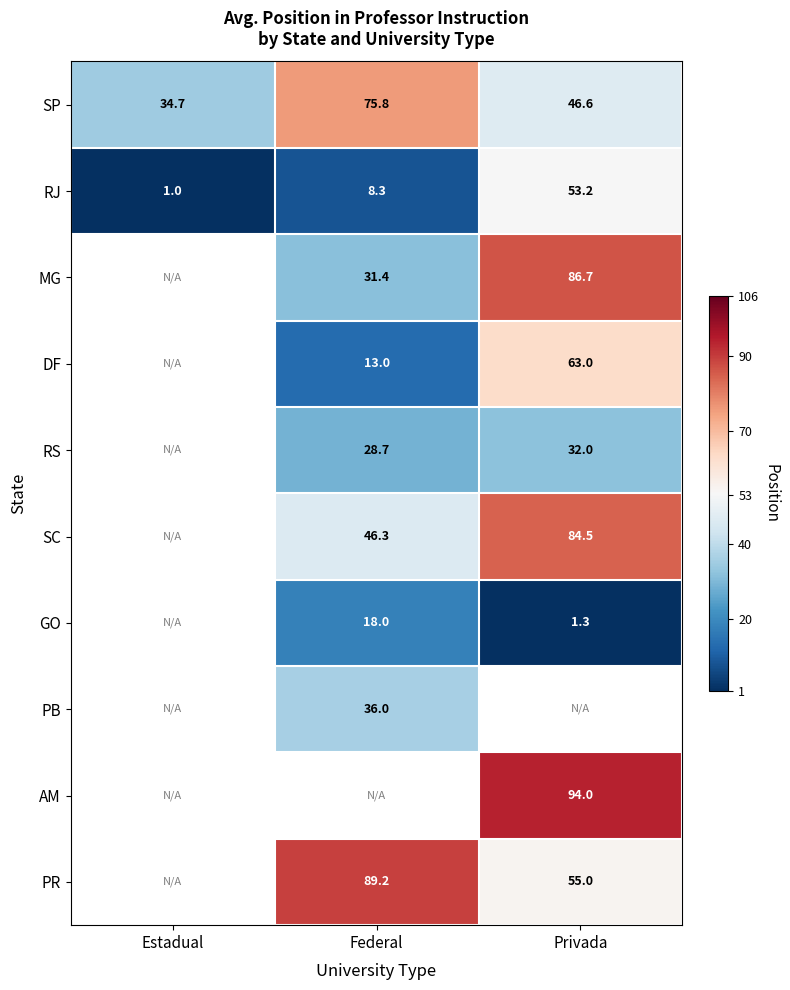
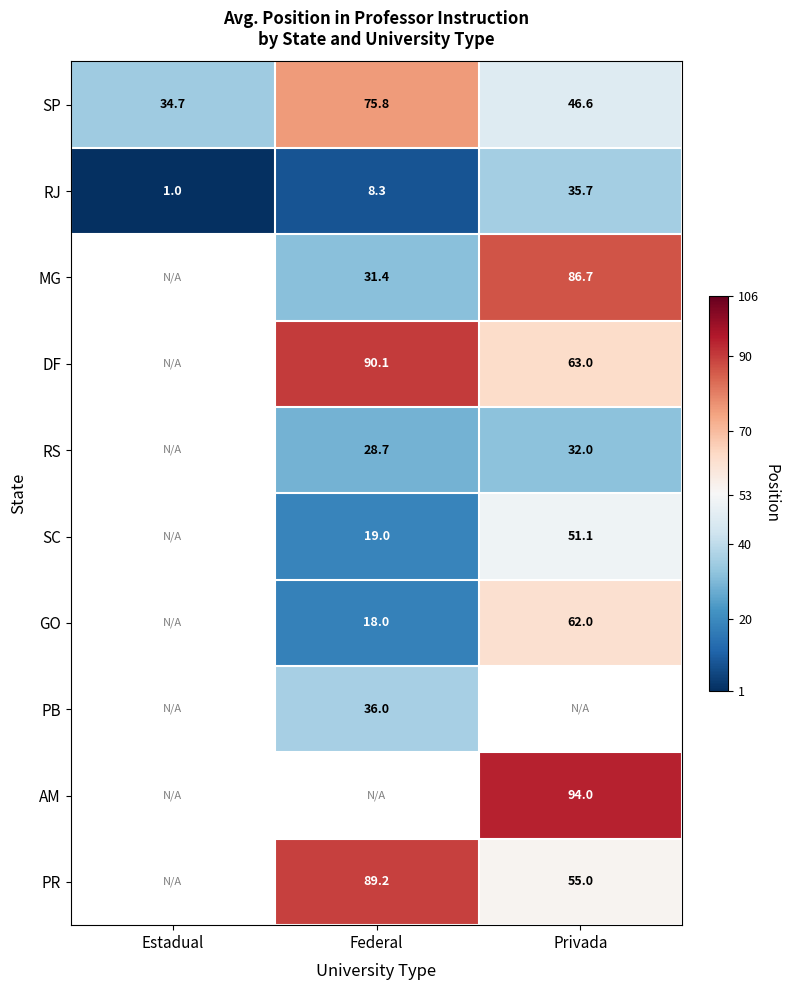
RJ, Privada: 53.2 -> 35.7
DF, Federal: 13.0 -> 90.1
SC, Federal: 46.3 -> 19.0
SC, Privada: 84.5 -> 51.1
GO, Privada: 1.3 -> 62.0
